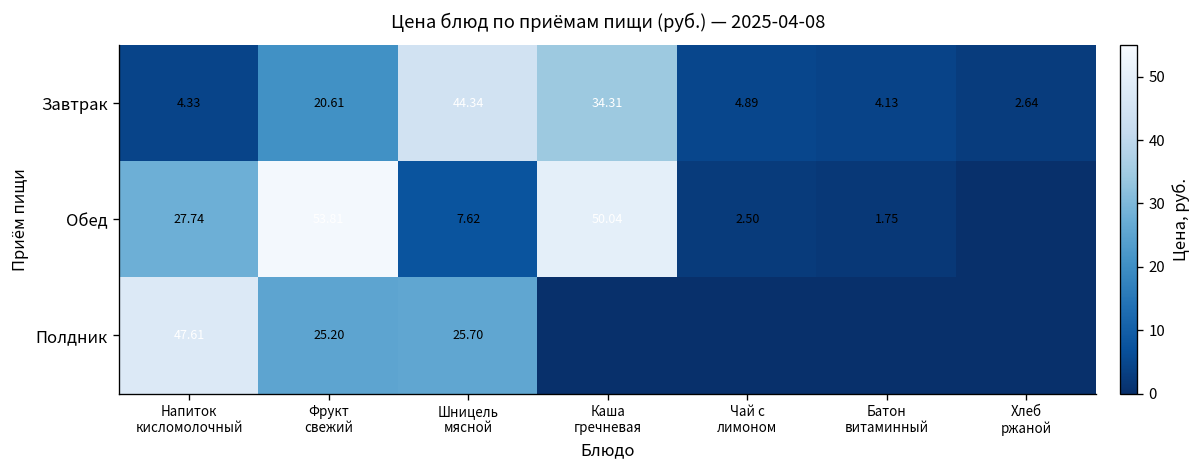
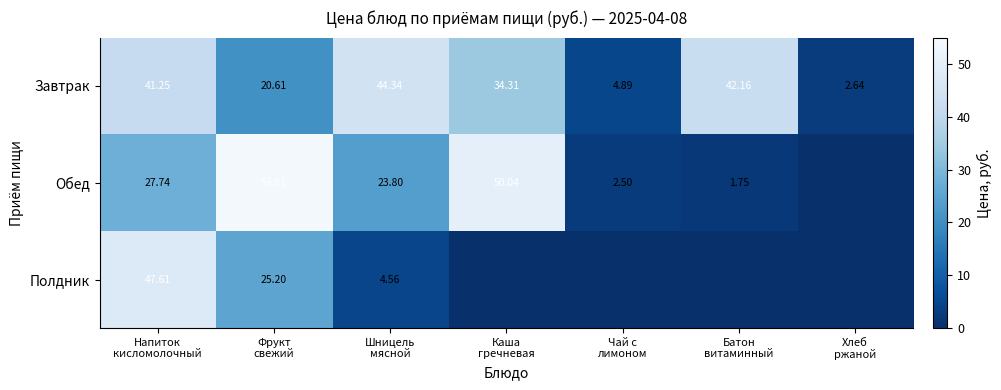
Завтрак, Напиток кисломолочный: 4.33 -> 41.25
Завтрак, Батон витаминный: 4.13 -> 42.16
Обед, Шницель мясной: 7.62 -> 23.80
Полдник, Шницель мясной: 25.70 -> 4.56
